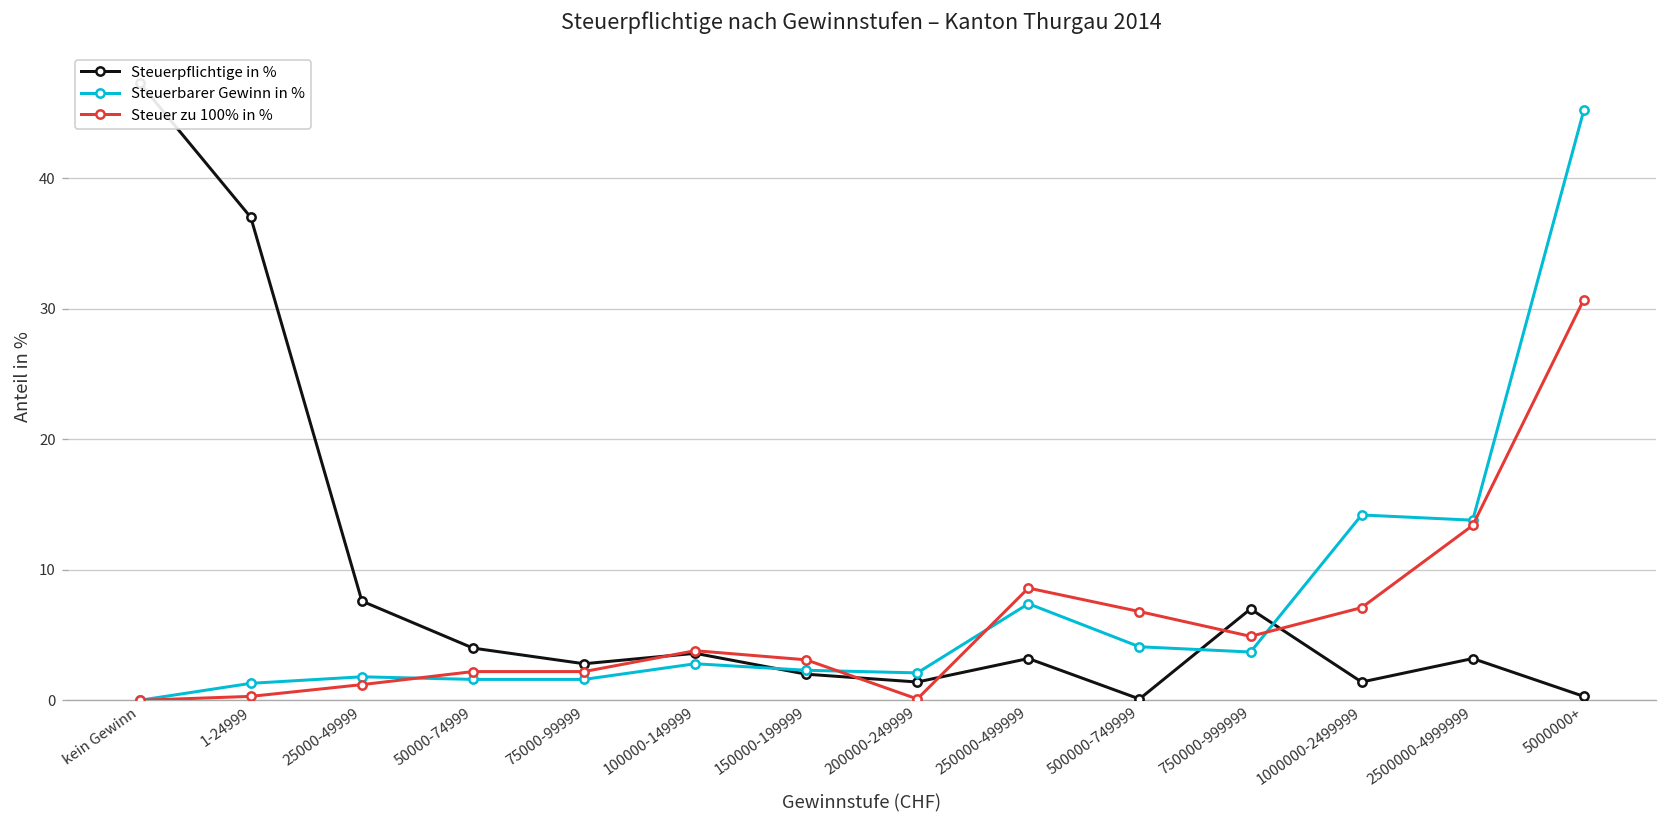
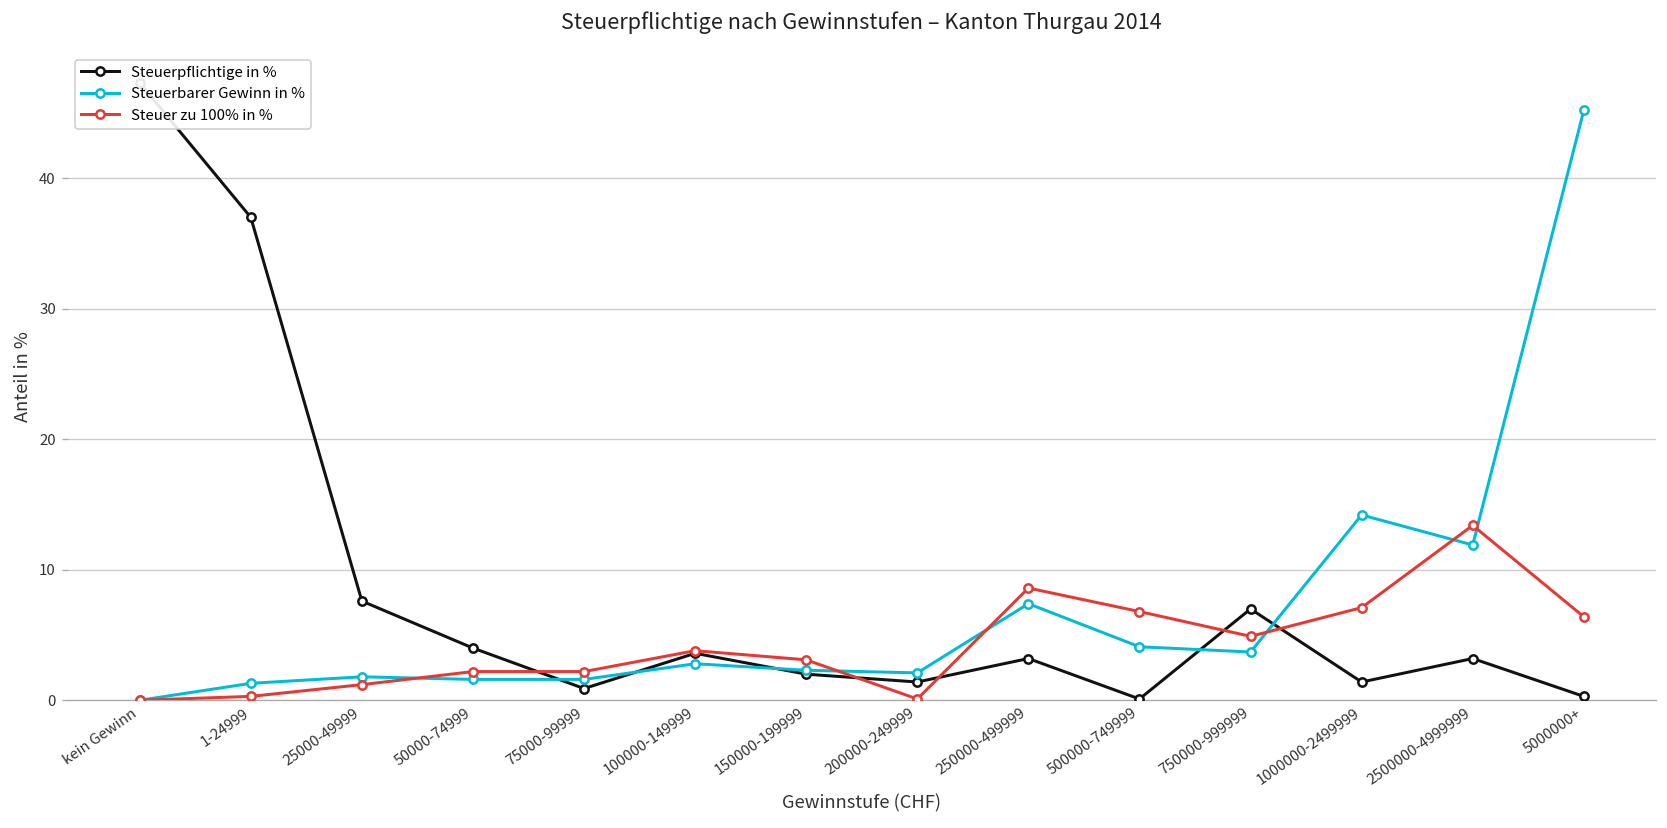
Steuerpflichtige in %, 75000-99999: 2.8 -> 0.9
Steuerbarer Gewinn in %, 2500000-4999999: 13.8 -> 11.9
Steuer zu 100% in %, 5000000+: 30.7 -> 6.4
